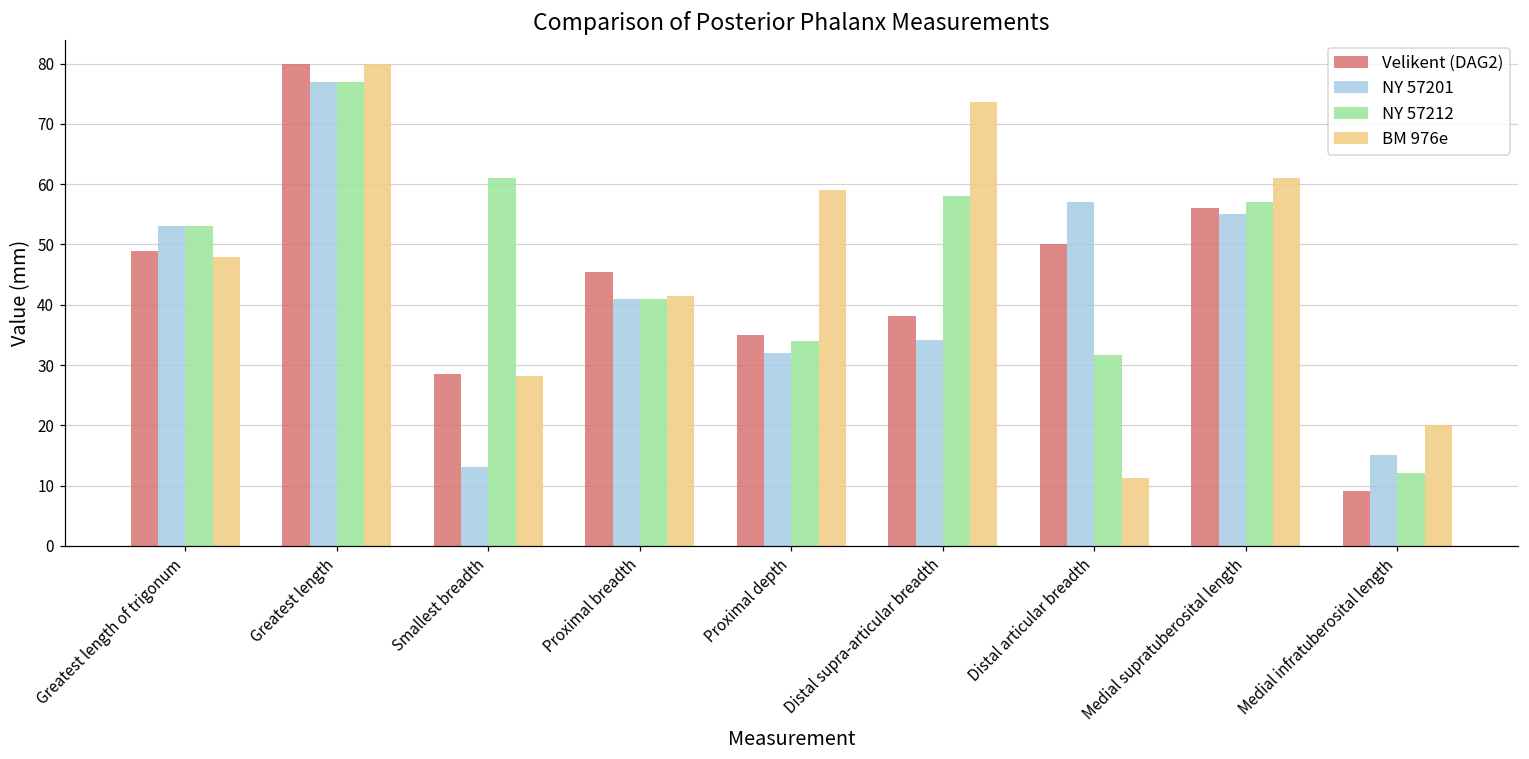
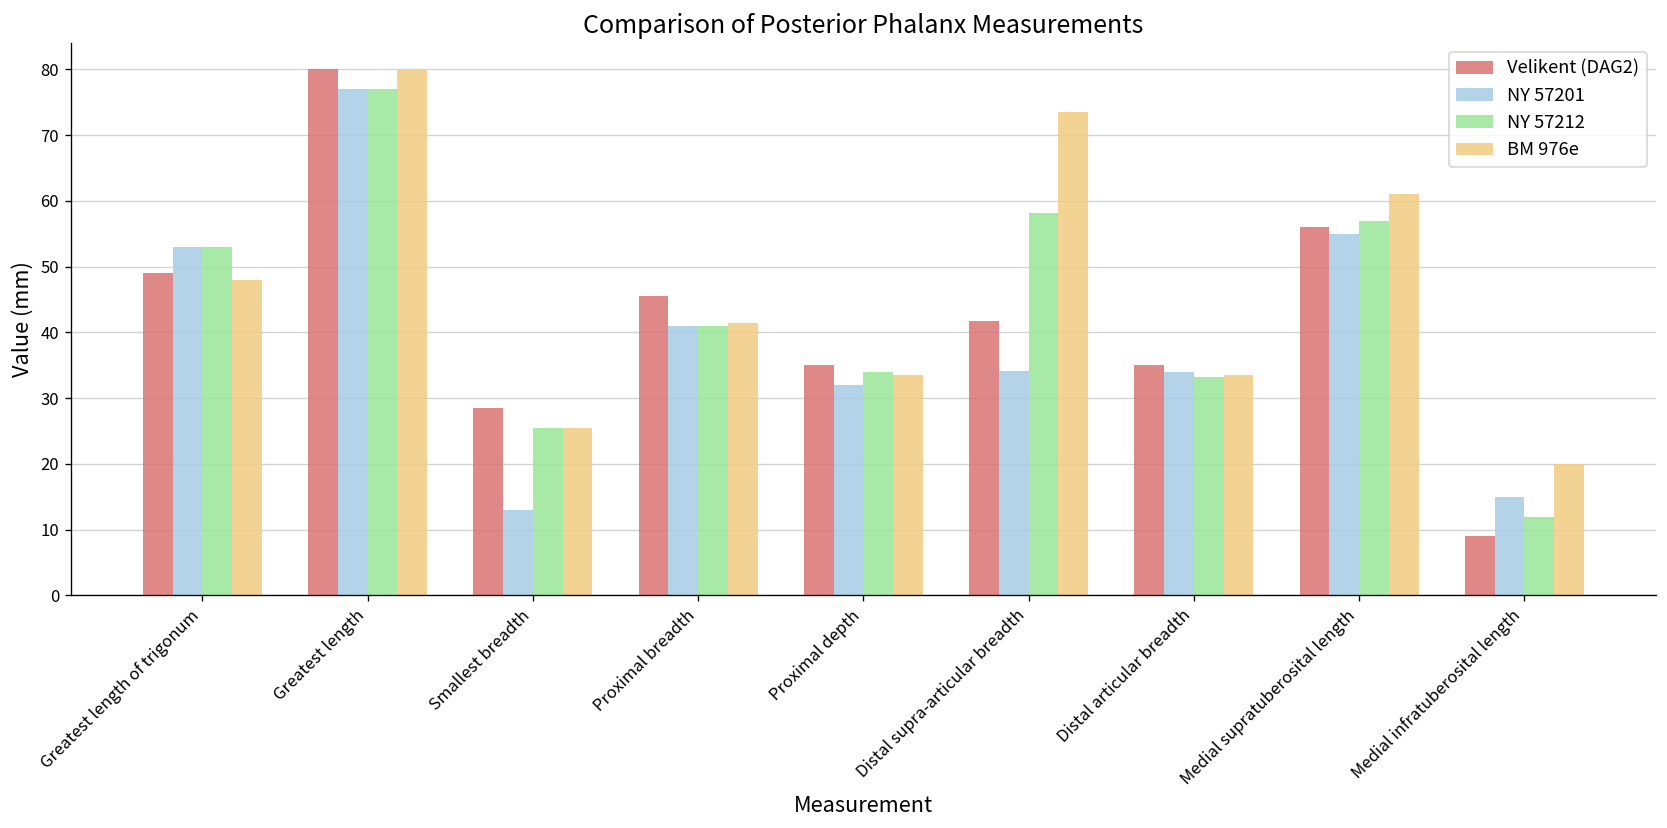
NY 57212, Smallest breadth: 61 -> 26
BM 976e, Smallest breadth: 28 -> 26
BM 976e, Proximal depth: 59 -> 34
Velikent (DAG2), Distal supra-articular breadth: 38 -> 42
Velikent (DAG2), Distal articular breadth: 50 -> 35
NY 57201, Distal articular breadth: 57 -> 34
NY 57212, Distal articular breadth: 32 -> 33
BM 976e, Distal articular breadth: 11 -> 34
